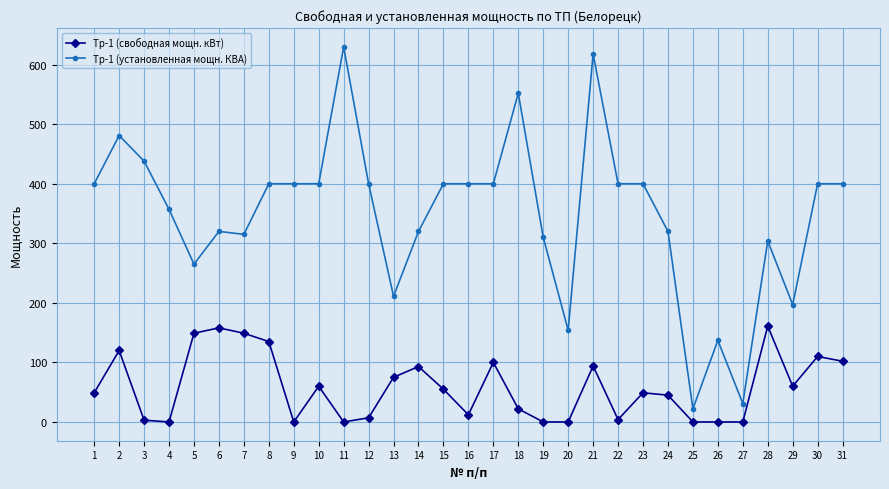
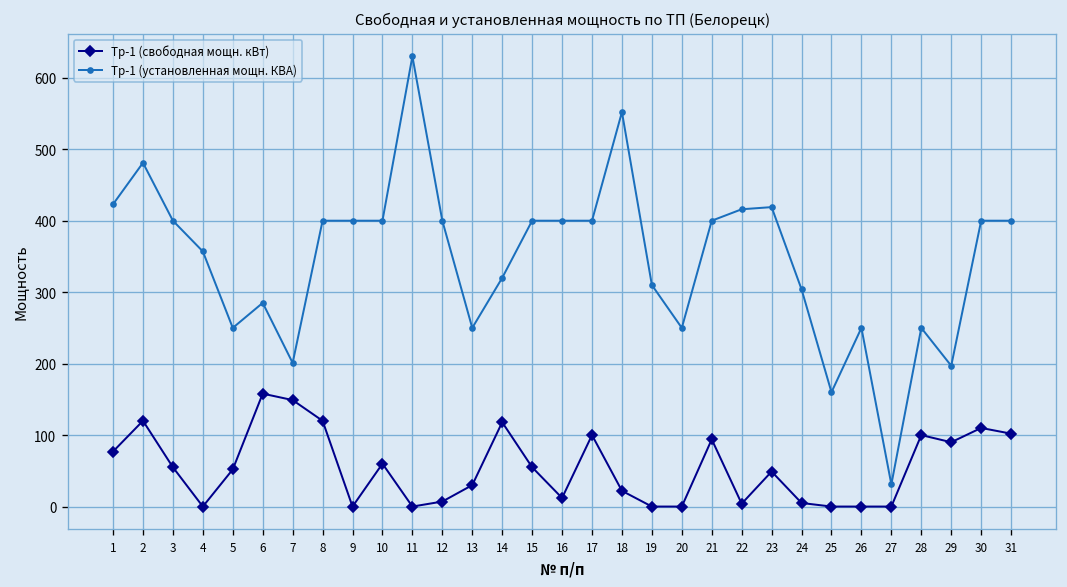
Тр-1 (свободная мощн. кВт), 1: 50 -> 80
Тр-1 (установленная мощн. КВА), 1: 400 -> 420
Тр-1 (свободная мощн. кВт), 3: 0 -> 60
Тр-1 (установленная мощн. КВА), 3: 440 -> 400
Тр-1 (свободная мощн. кВт), 5: 150 -> 50
Тр-1 (установленная мощн. КВА), 5: 270 -> 250
Тр-1 (установленная мощн. КВА), 6: 320 -> 290
Тр-1 (установленная мощн. КВА), 7: 320 -> 200
Тр-1 (свободная мощн. кВт), 8: 140 -> 120
Тр-1 (свободная мощн. кВт), 13: 80 -> 30
Тр-1 (установленная мощн. КВА), 13: 210 -> 250
Тр-1 (свободная мощн. кВт), 14: 90 -> 120
Тр-1 (установленная мощн. КВА), 20: 150 -> 250
Тр-1 (установленная мощн. КВА), 21: 620 -> 400
Тр-1 (установленная мощн. КВА), 22: 400 -> 420
Тр-1 (установленная мощн. КВА), 23: 400 -> 420
Тр-1 (свободная мощн. кВт), 24: 50 -> 10
Тр-1 (установленная мощн. КВА), 24: 320 -> 300
Тр-1 (установленная мощн. КВА), 25: 20 -> 160
Тр-1 (установленная мощн. КВА), 26: 140 -> 250
Тр-1 (свободная мощн. кВт), 28: 160 -> 100
Тр-1 (установленная мощн. КВА), 28: 300 -> 250
Тр-1 (свободная мощн. кВт), 29: 60 -> 90
